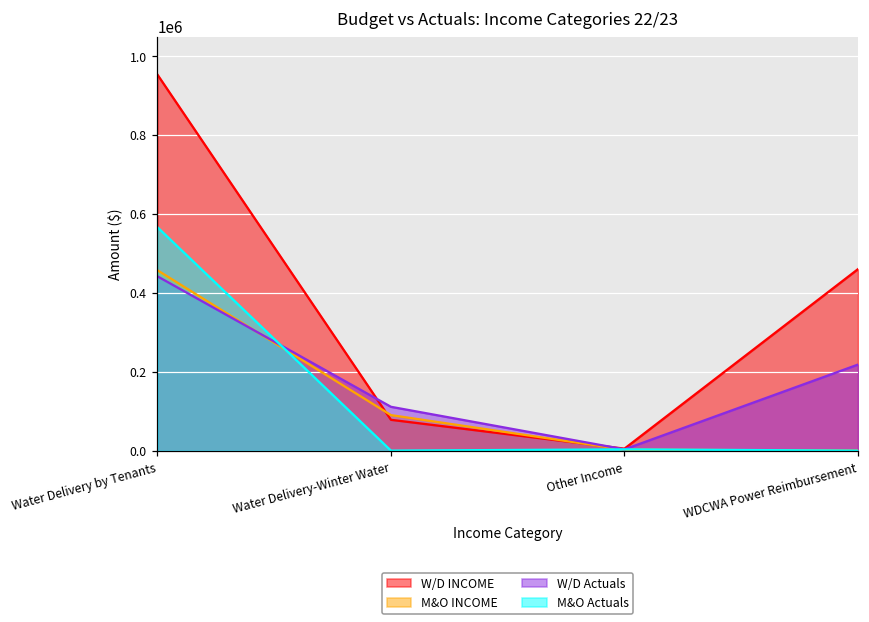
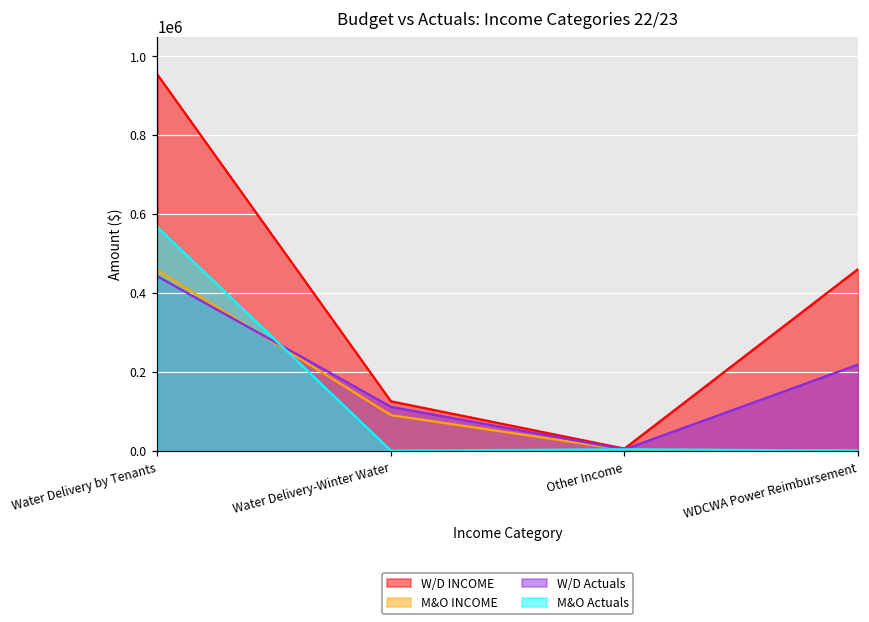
W/D INCOME, Water Delivery-Winter Water: 80000 -> 130000
